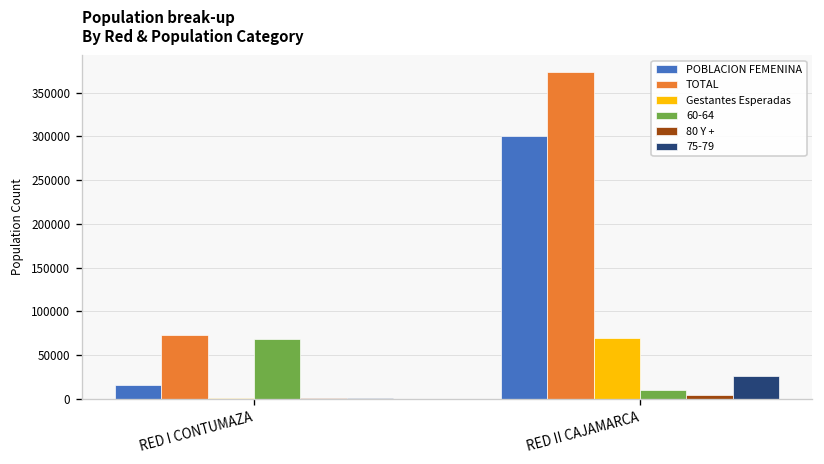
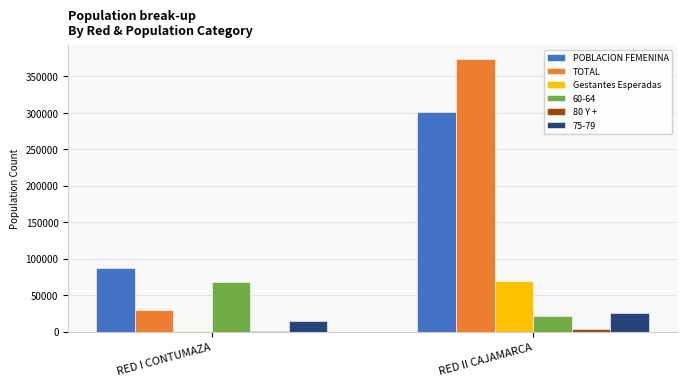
POBLACION FEMENINA, RED I CONTUMAZA: 20000 -> 90000
TOTAL, RED I CONTUMAZA: 70000 -> 30000
75-79, RED I CONTUMAZA: 0 -> 10000
60-64, RED II CAJAMARCA: 10000 -> 20000
